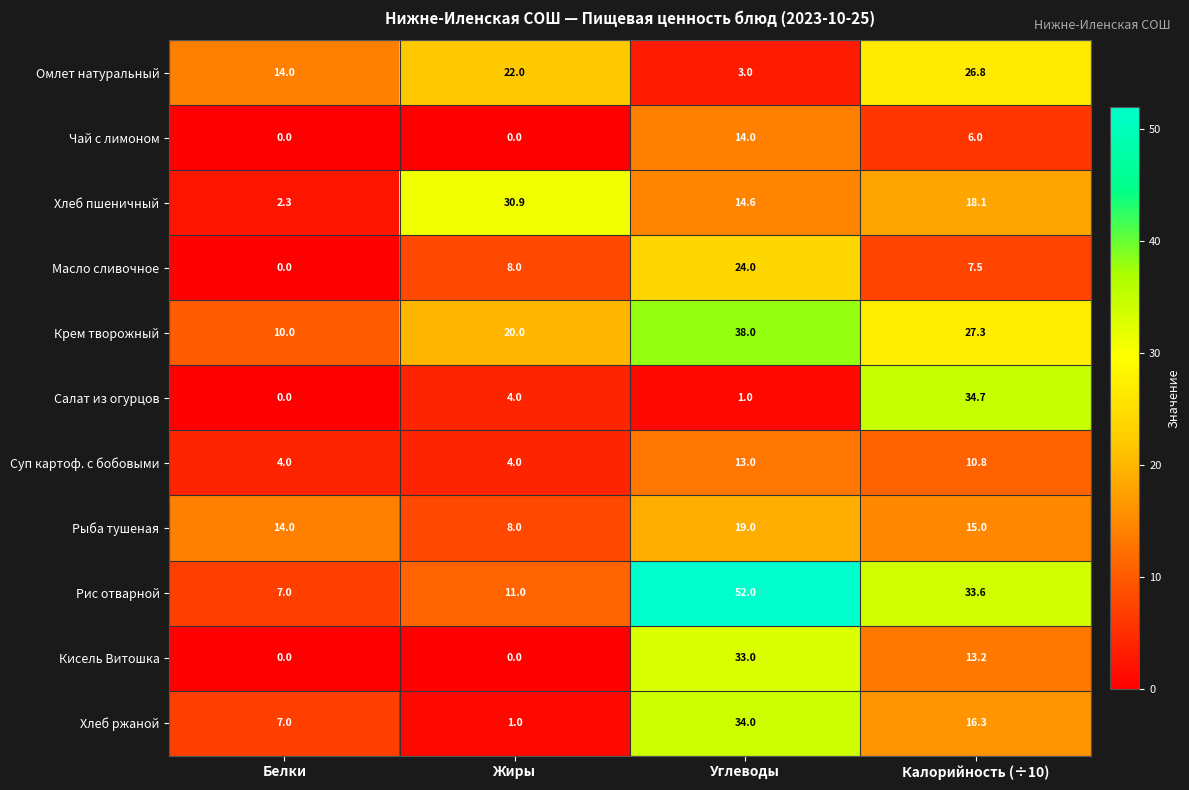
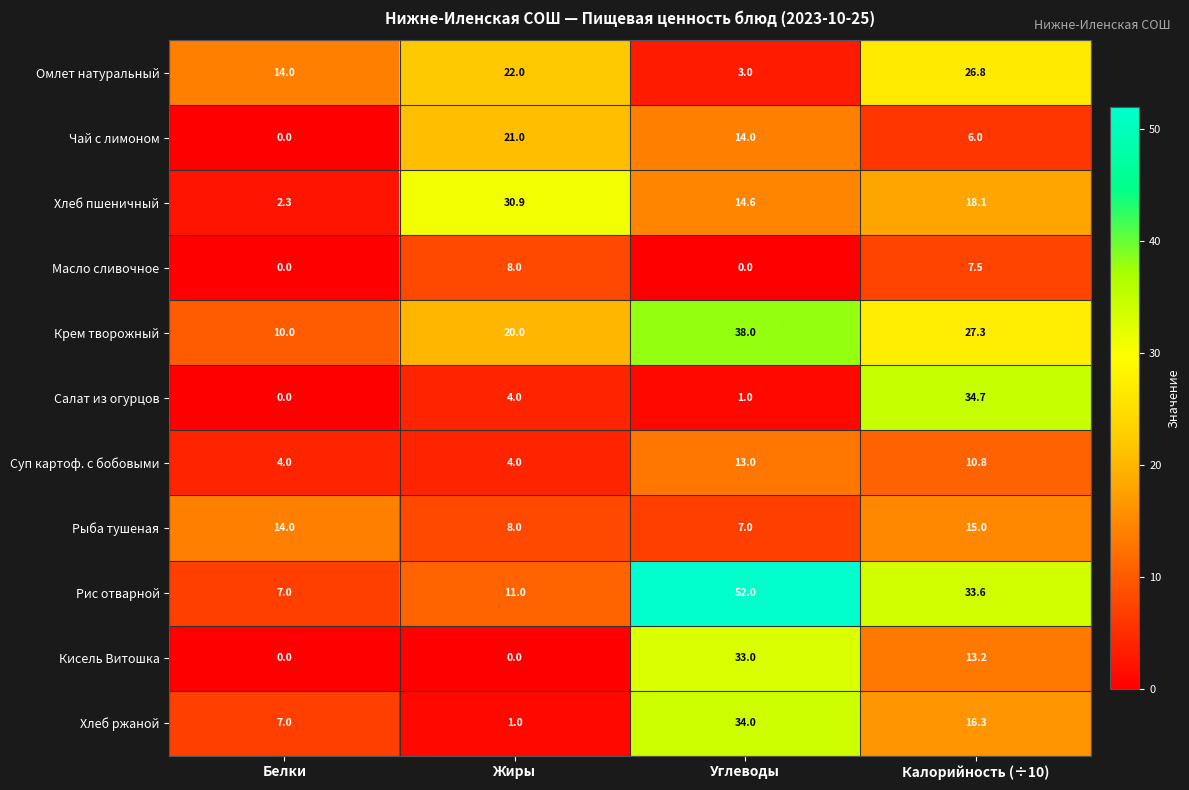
Чай с лимоном, Жиры: 0.0 -> 21.0
Масло сливочное, Углеводы: 24.0 -> 0.0
Рыба тушеная, Углеводы: 19.0 -> 7.0
